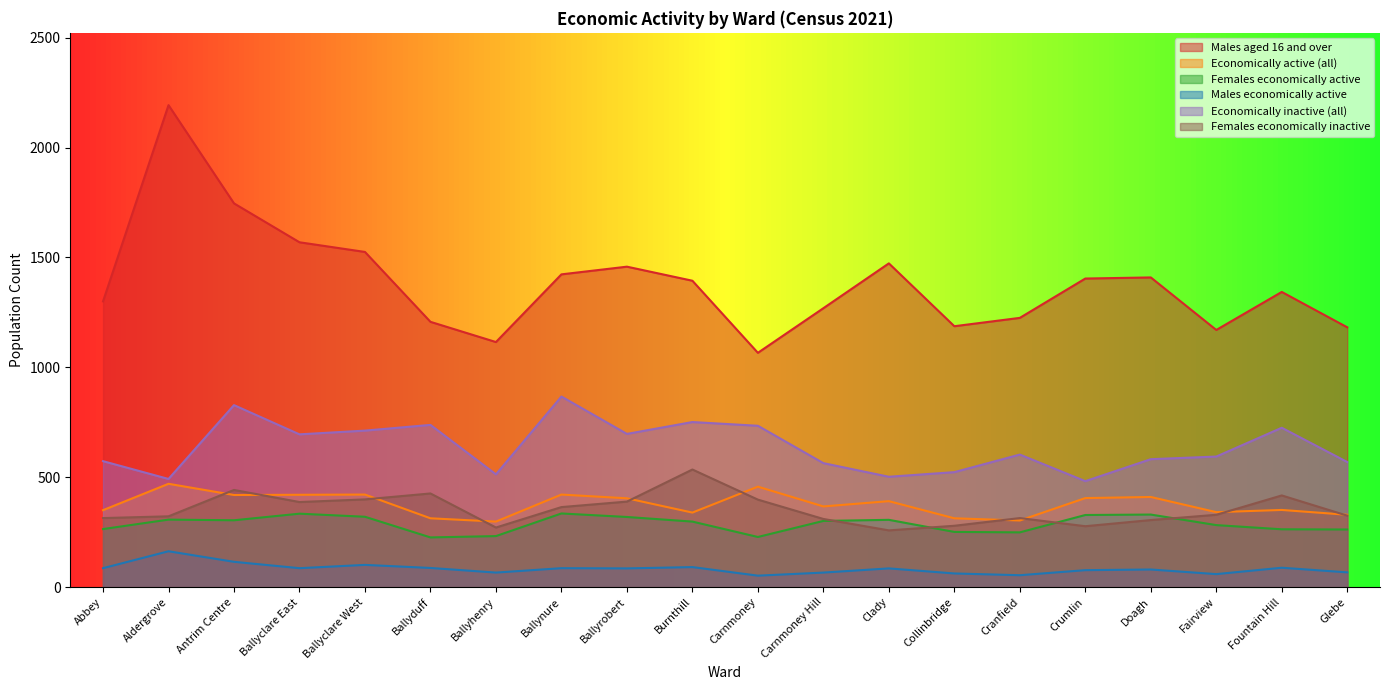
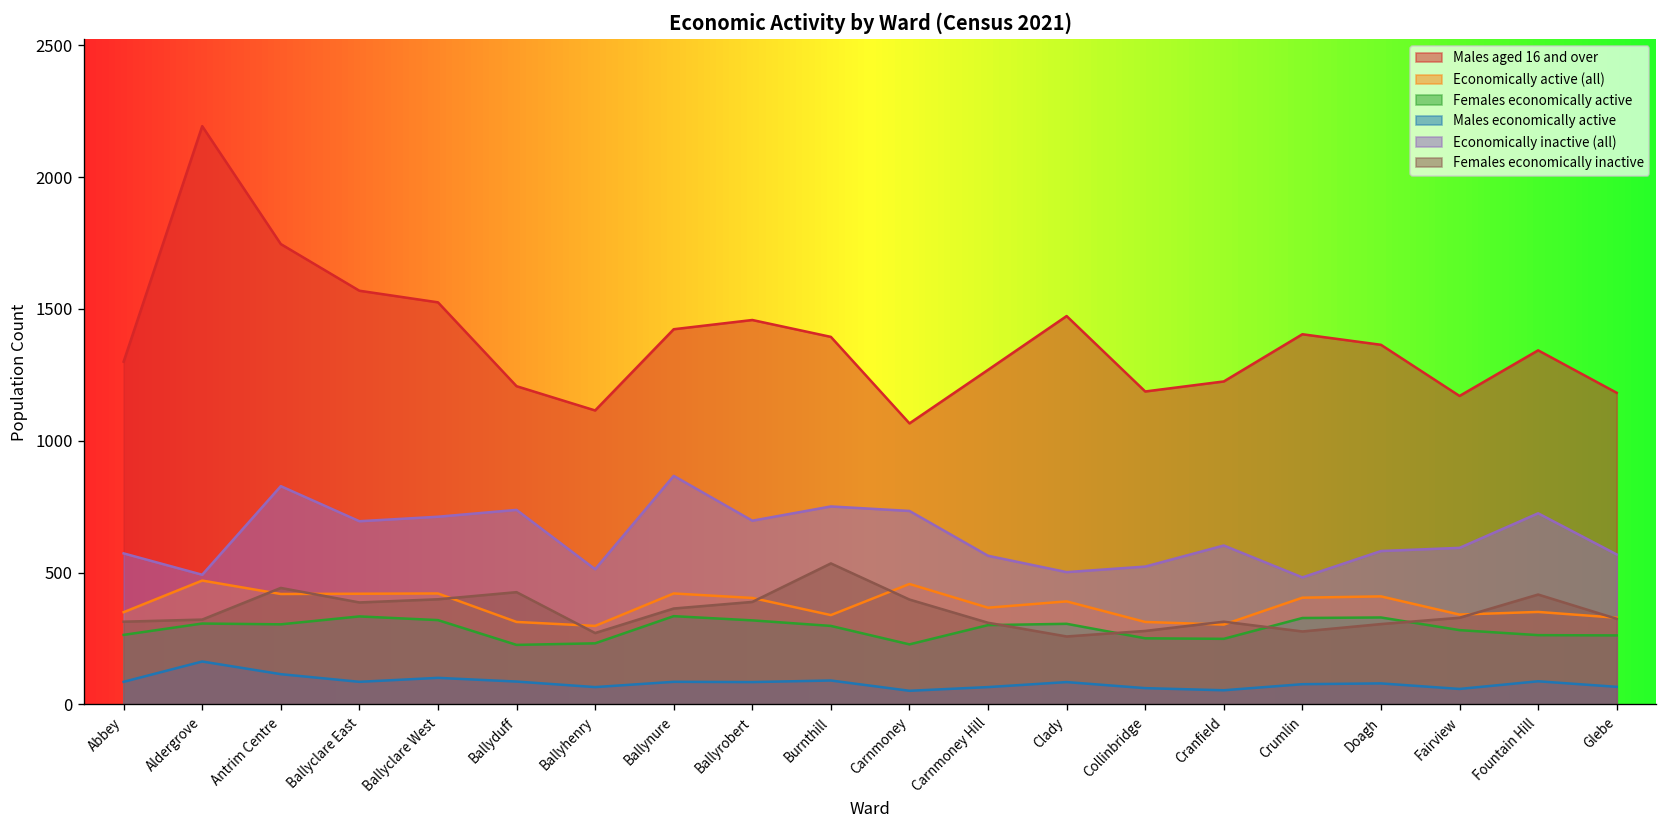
Males aged 16 and over, Doagh: 1410 -> 1360
